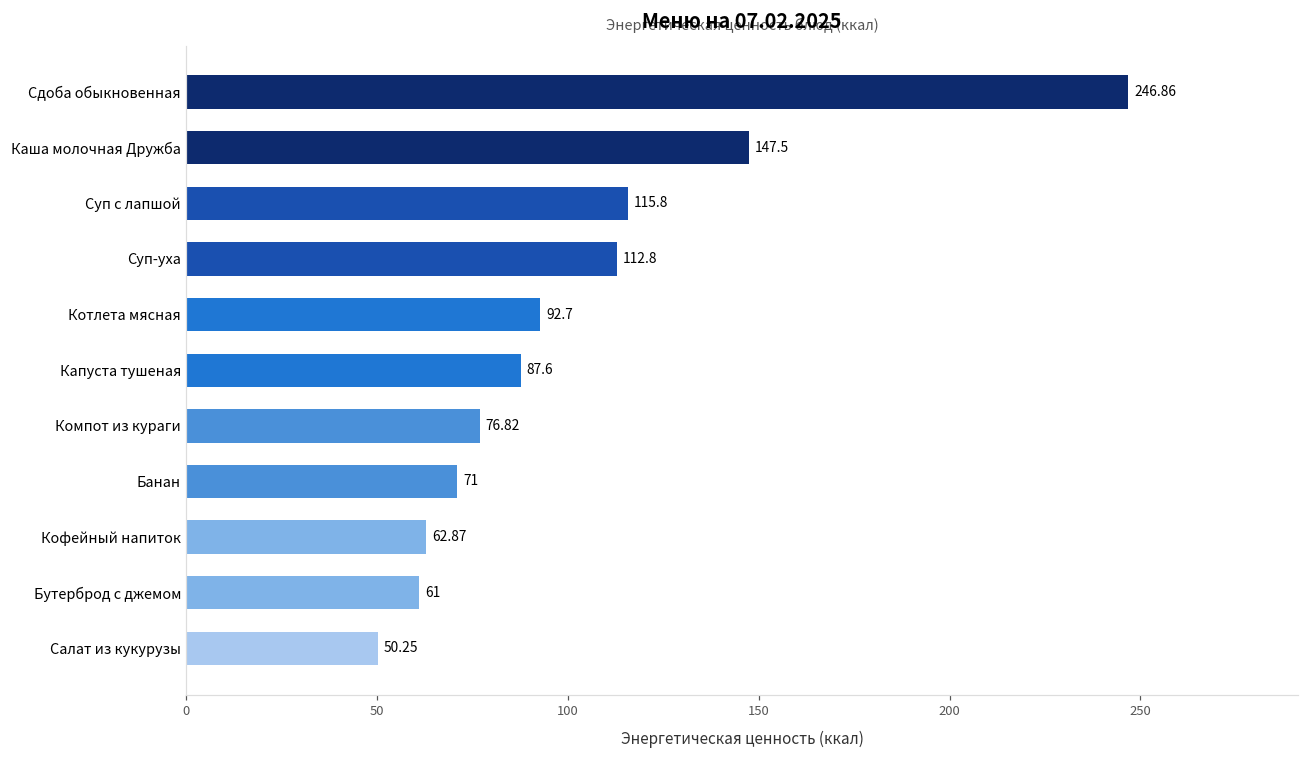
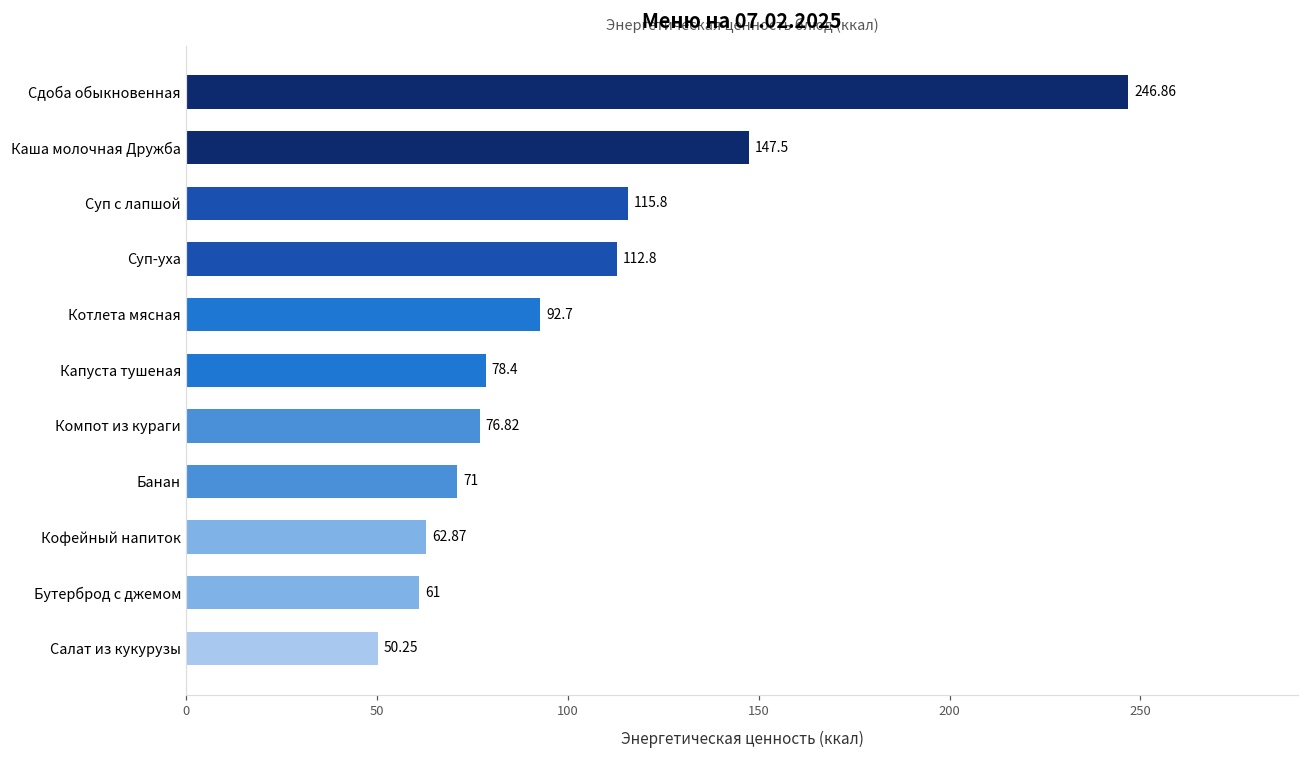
Капуста тушеная: 87.6 -> 78.4
